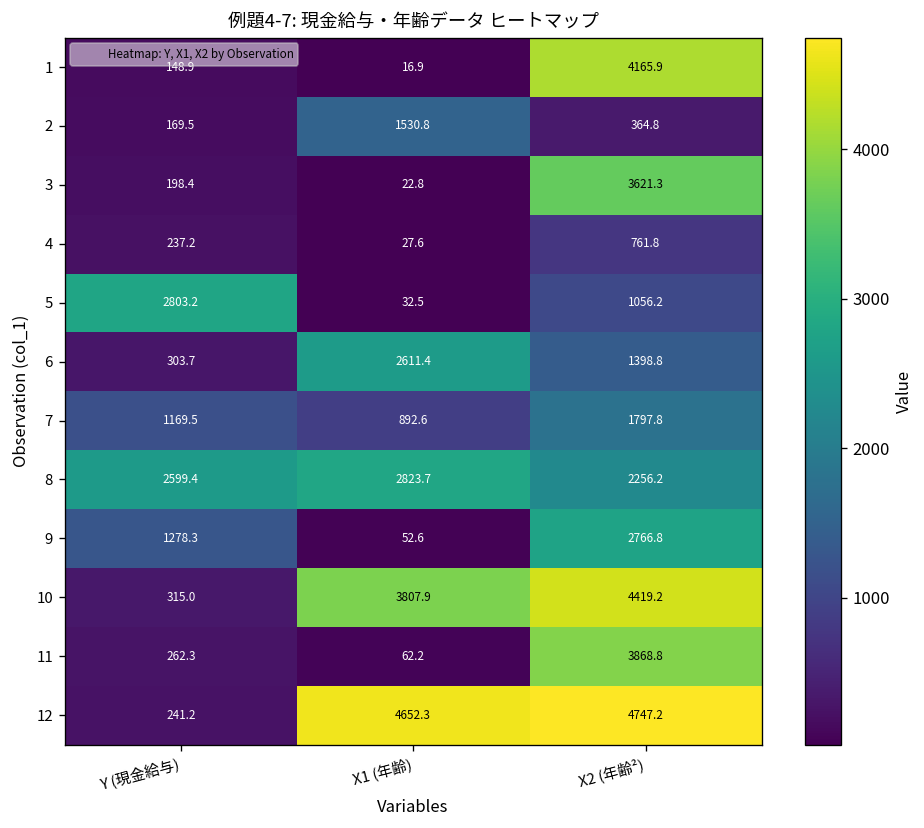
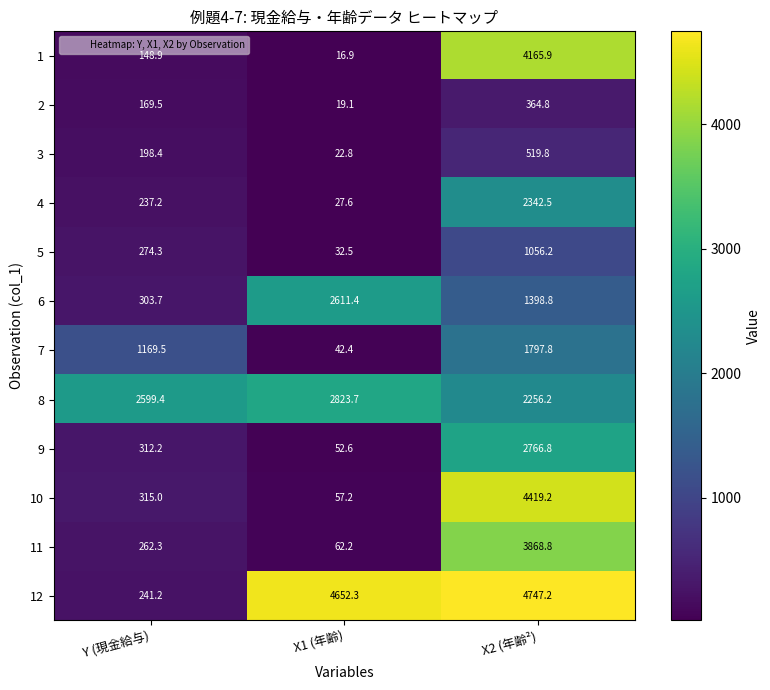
2, X1 (年齢): 1530.8 -> 19.1
3, X2 (年齢²): 3621.3 -> 519.8
4, X2 (年齢²): 761.8 -> 2342.5
5, Y (現金給与): 2803.2 -> 274.3
7, X1 (年齢): 892.6 -> 42.4
9, Y (現金給与): 1278.3 -> 312.2
10, X1 (年齢): 3807.9 -> 57.2
